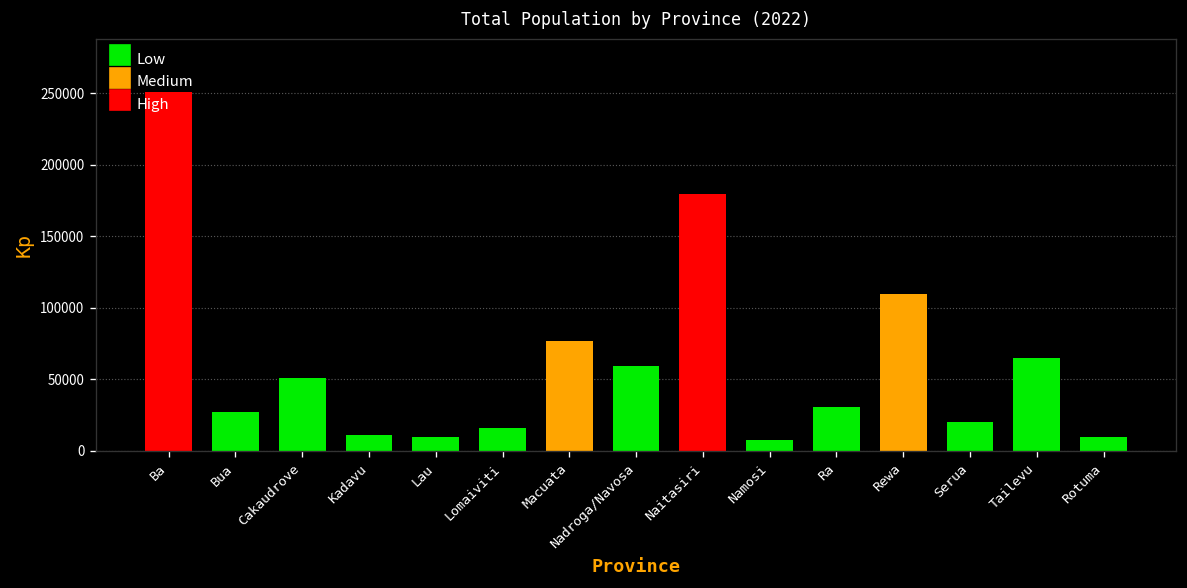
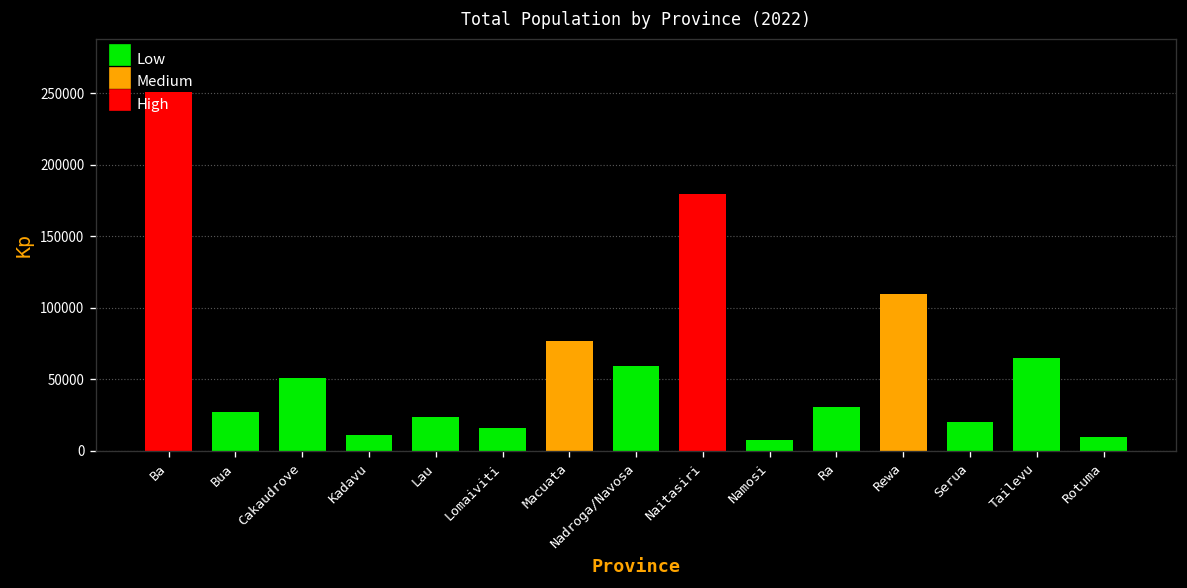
Lau: 10000 -> 24000
